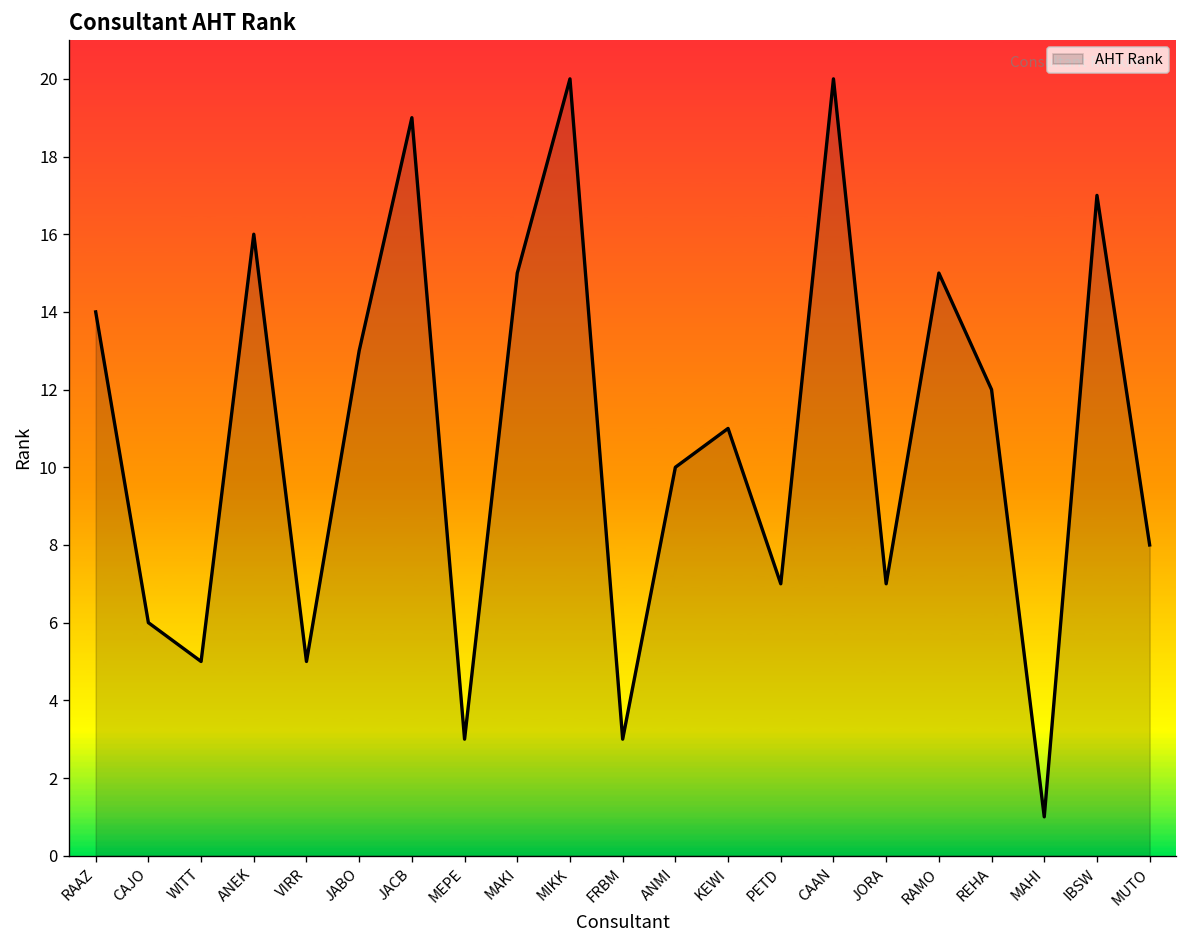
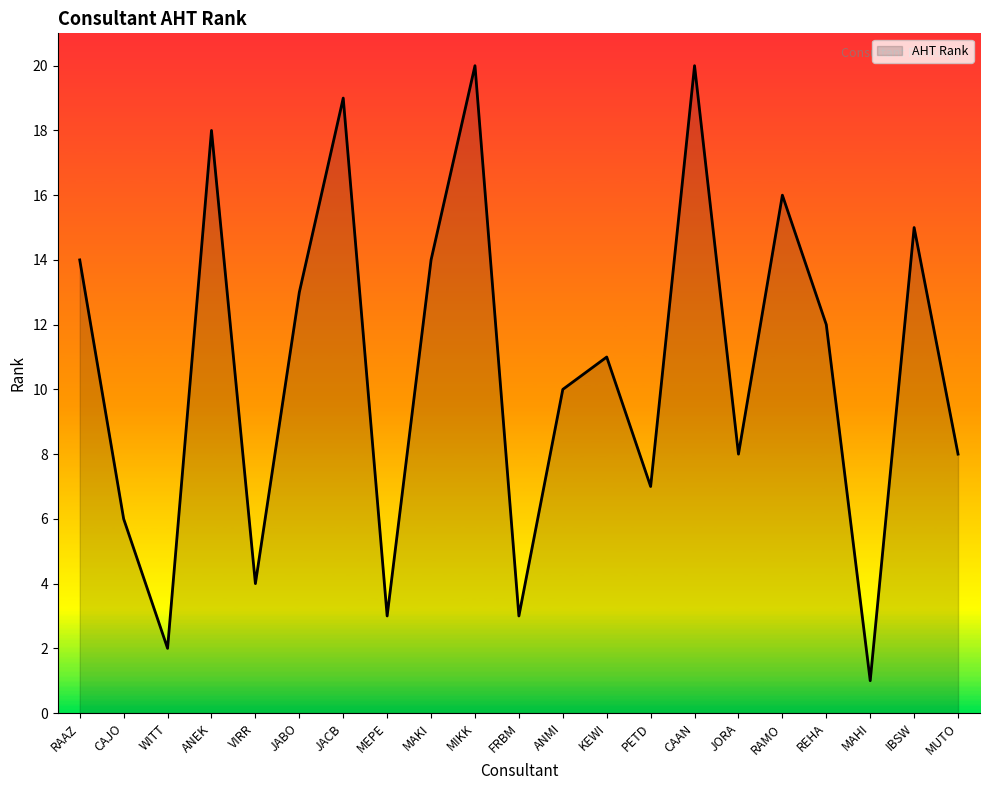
WITT: 5 -> 2
ANEK: 16 -> 18
VIRR: 5 -> 4
MAKI: 15 -> 14
JORA: 7 -> 8
RAMO: 15 -> 16
IBSW: 17 -> 15
